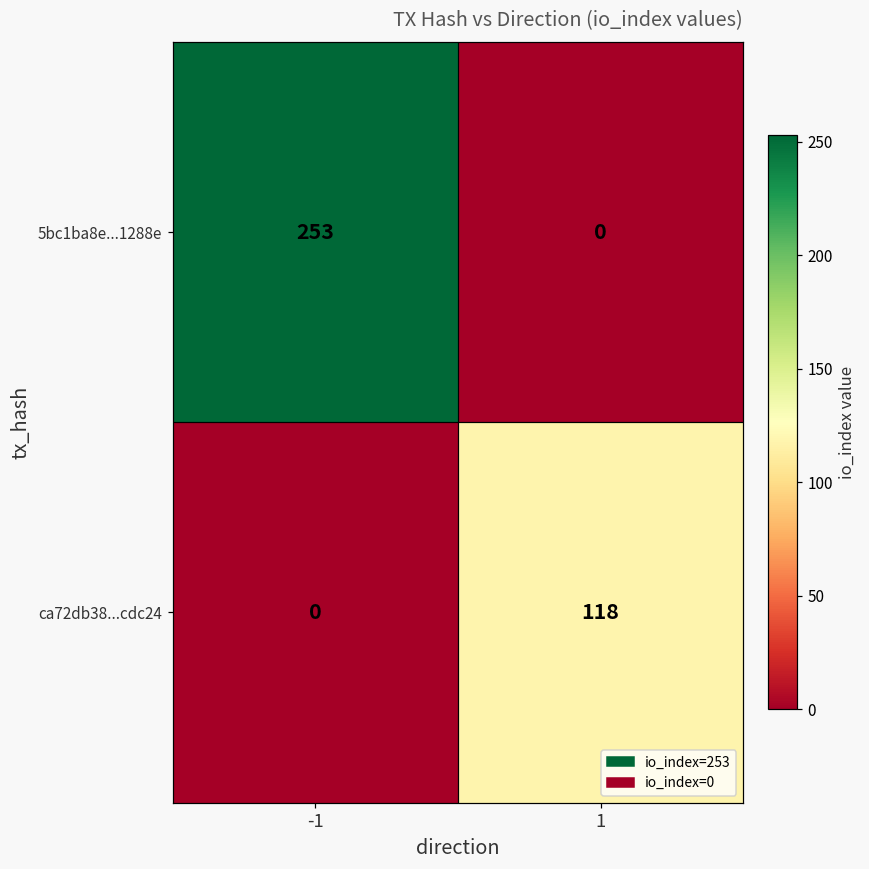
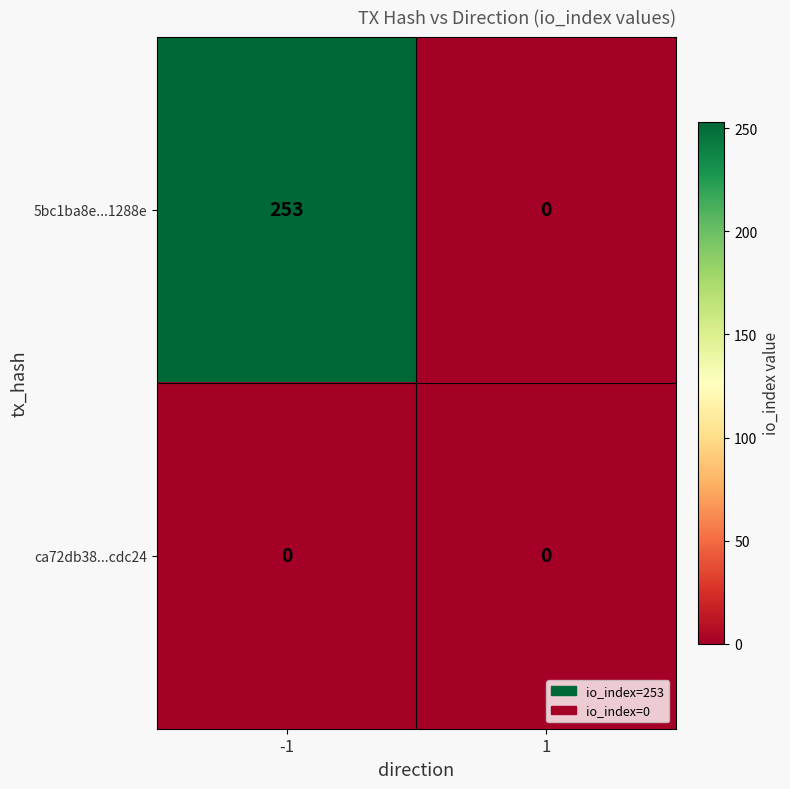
ca72db38...cdc24, 1: 118 -> 0
